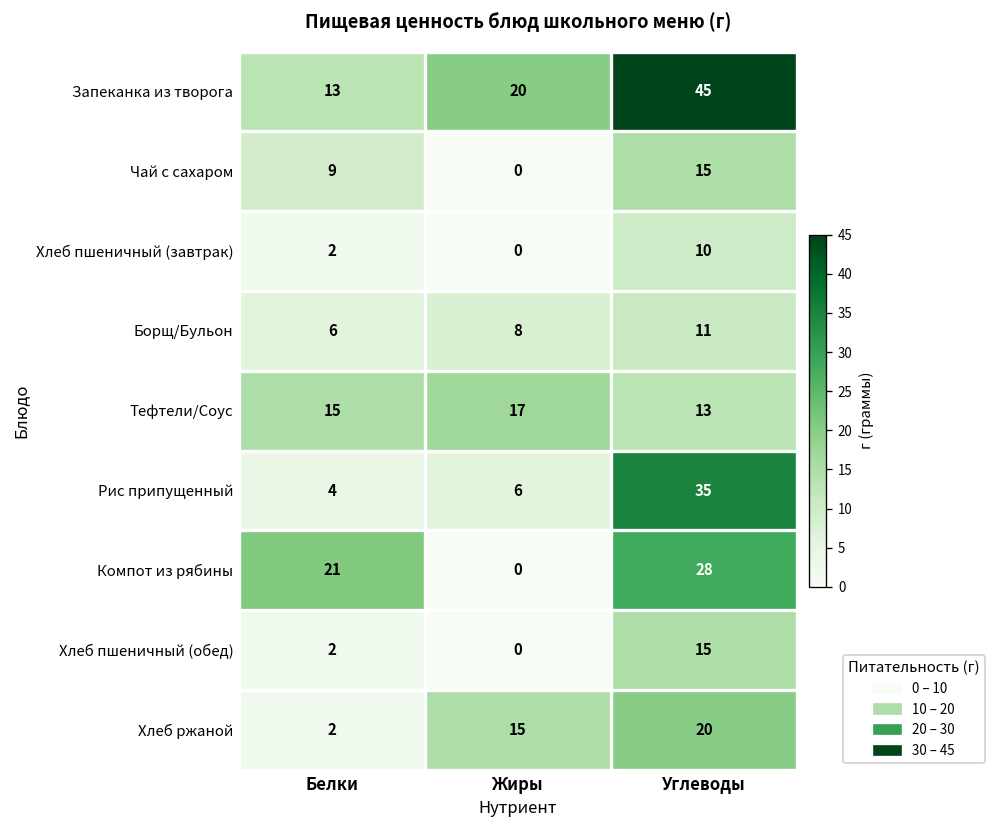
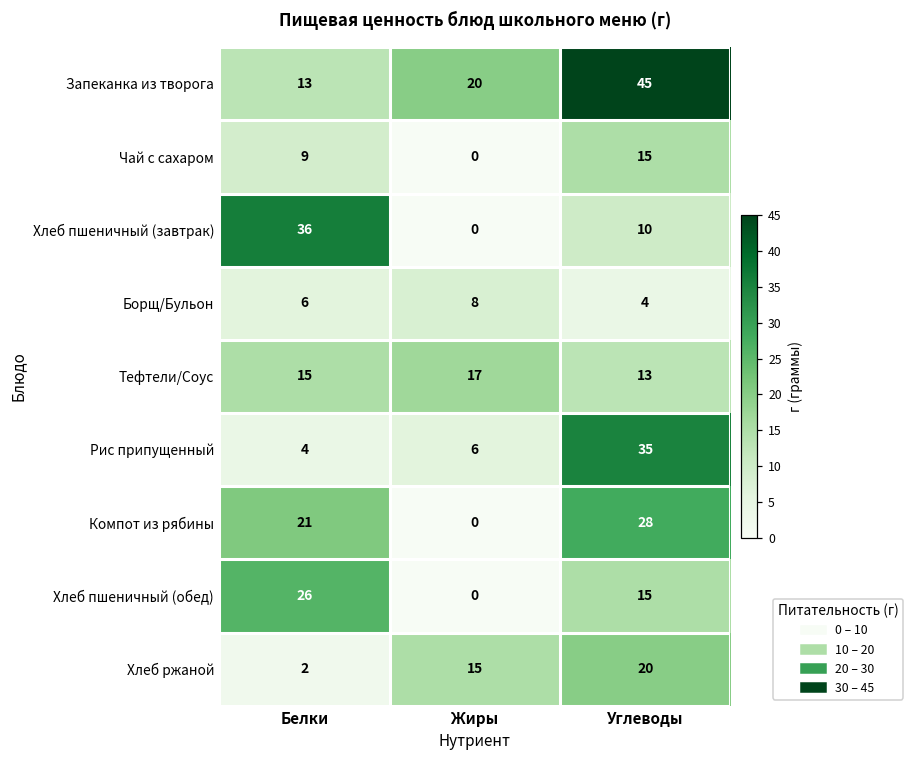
Хлеб пшеничный (завтрак), Белки: 2 -> 36
Борщ/Бульон, Углеводы: 11 -> 4
Хлеб пшеничный (обед), Белки: 2 -> 26
